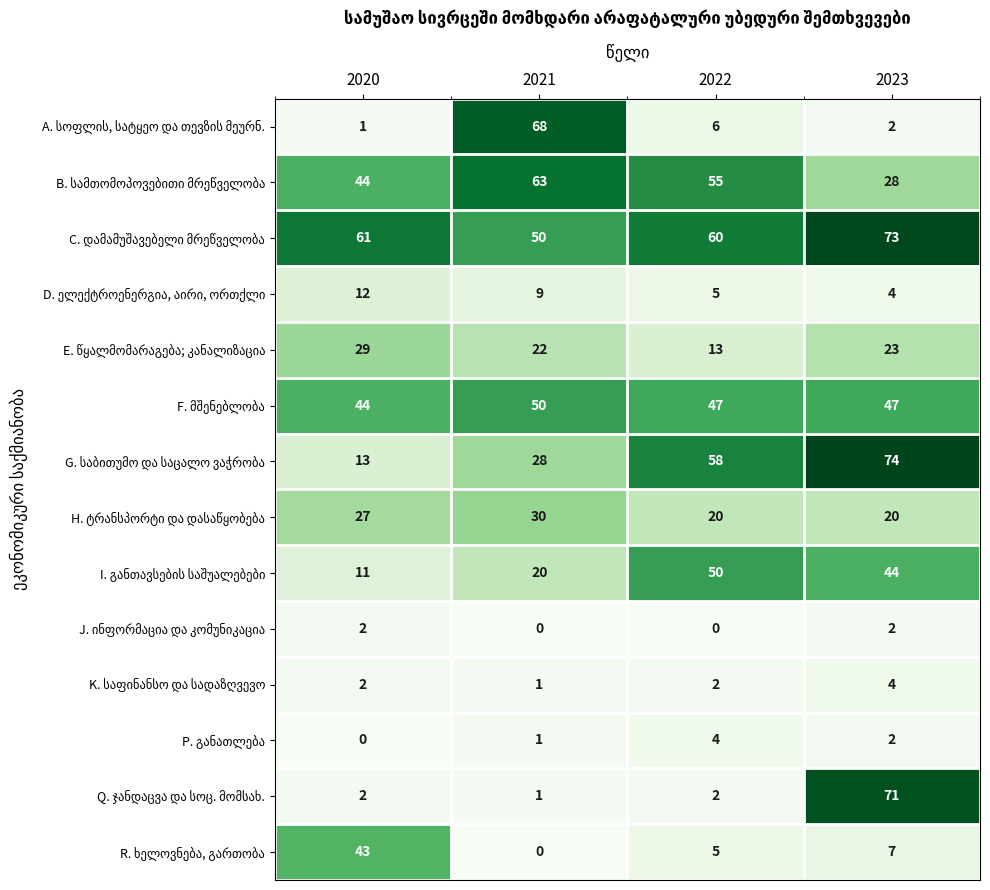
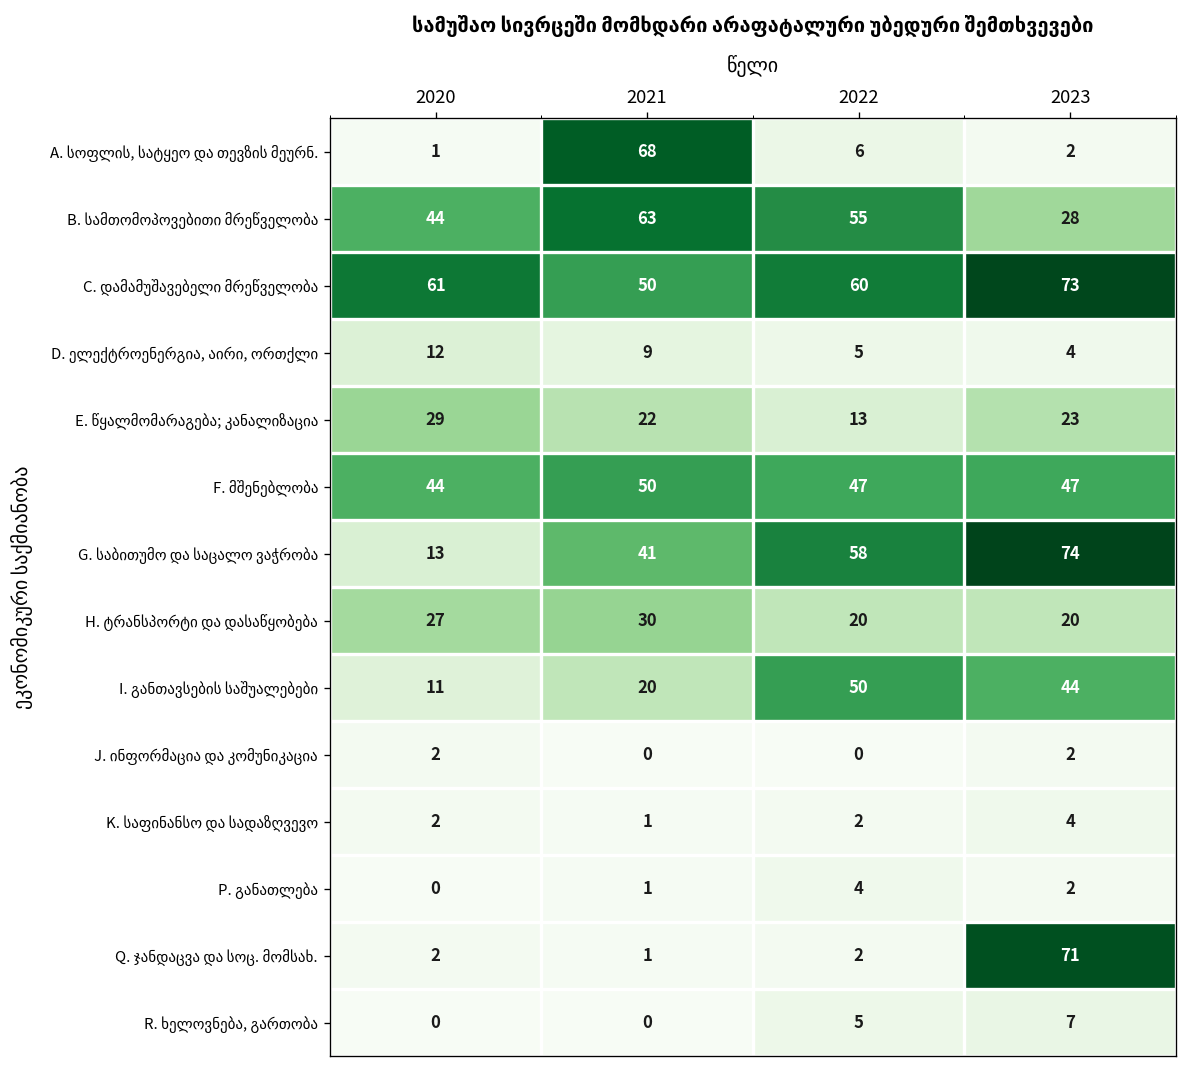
G. საბითუმო და საცალო ვაჭრობა, 2021: 28 -> 41
R. ხელოვნება, გართობა, 2020: 43 -> 0
